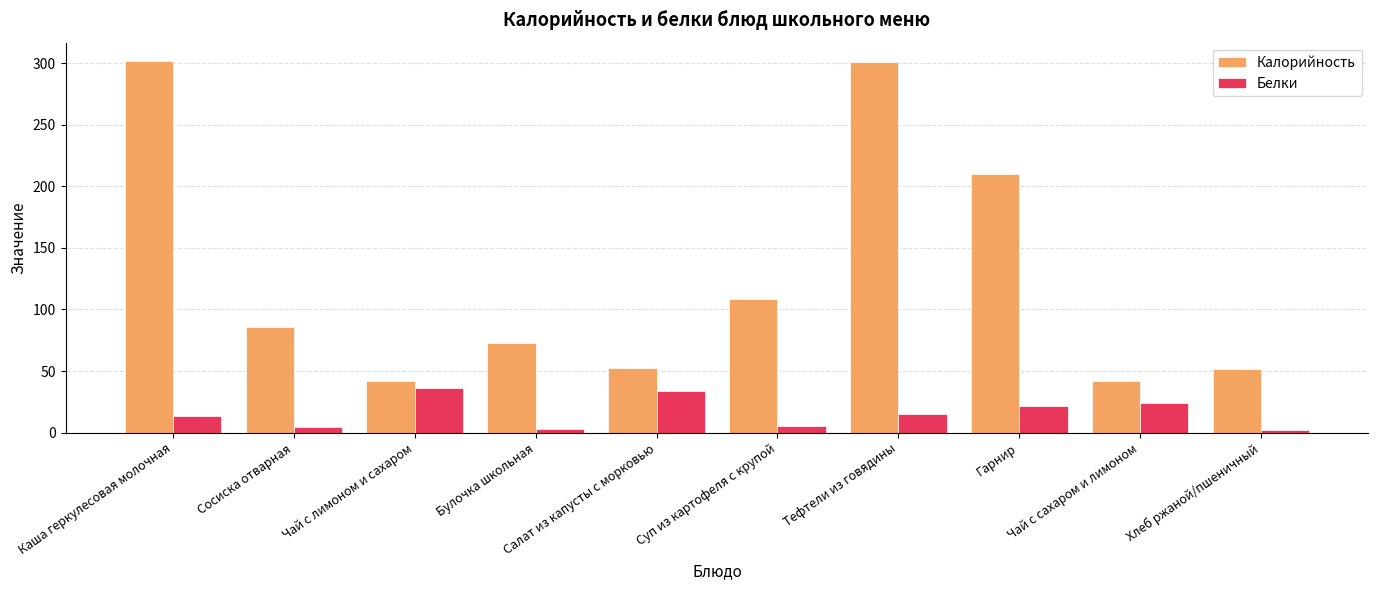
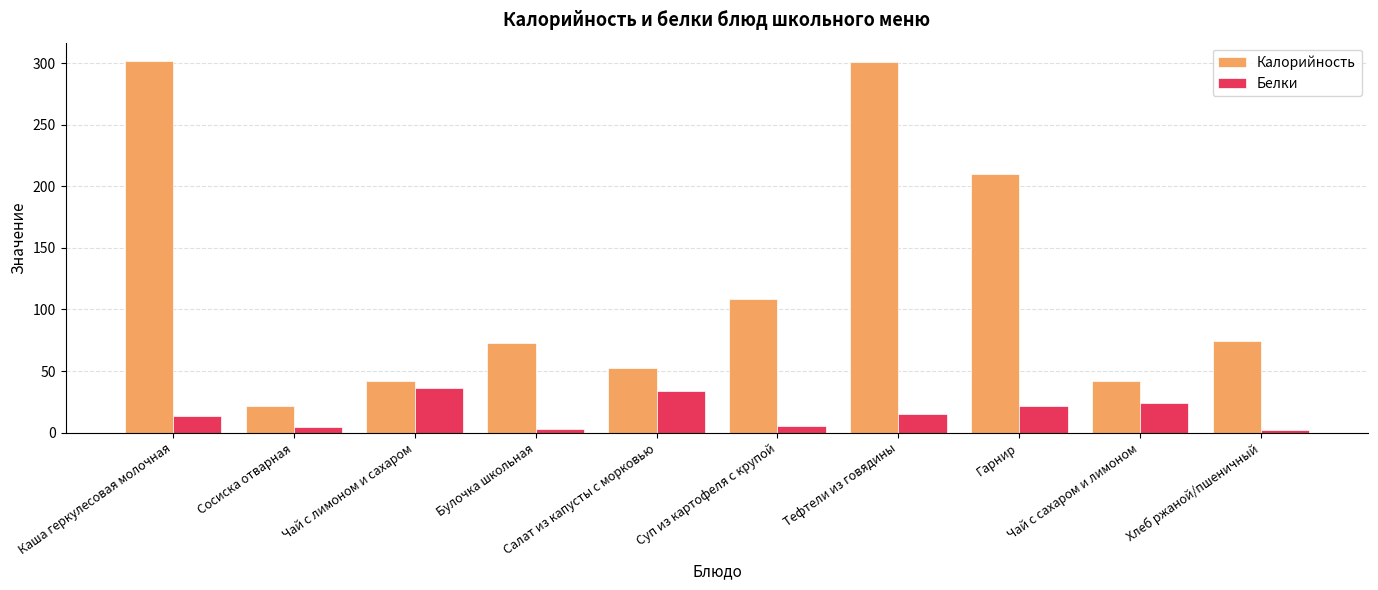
Калорийность, Сосиска отварная: 86 -> 22
Калорийность, Хлеб ржаной/пшеничный: 52 -> 74
